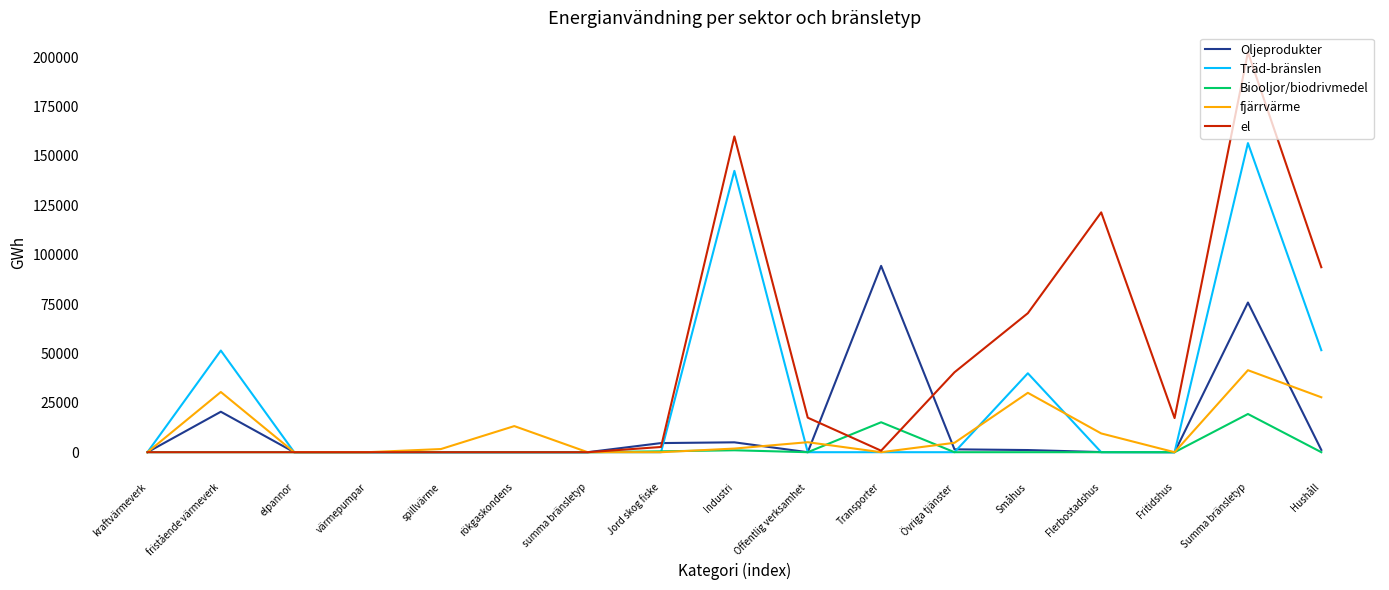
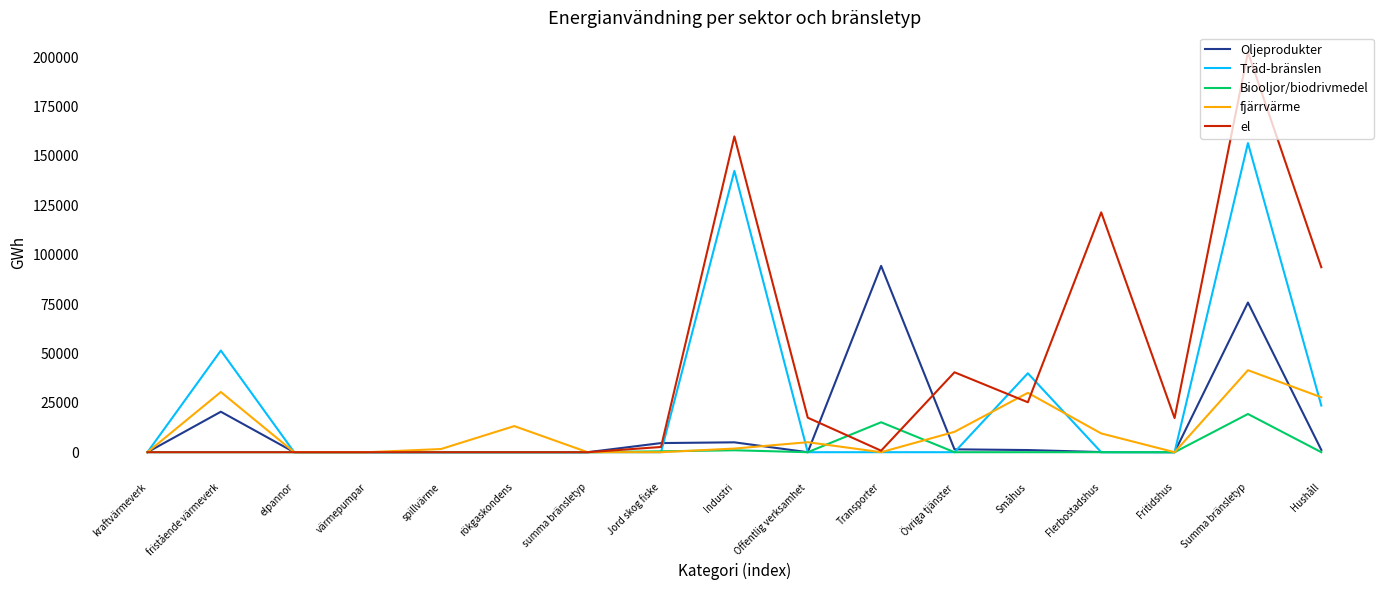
fjärrvärme, Övriga tjänster: 5000 -> 10000
el, Småhus: 70000 -> 25000
Träd-bränslen, Hushåll: 52000 -> 24000
